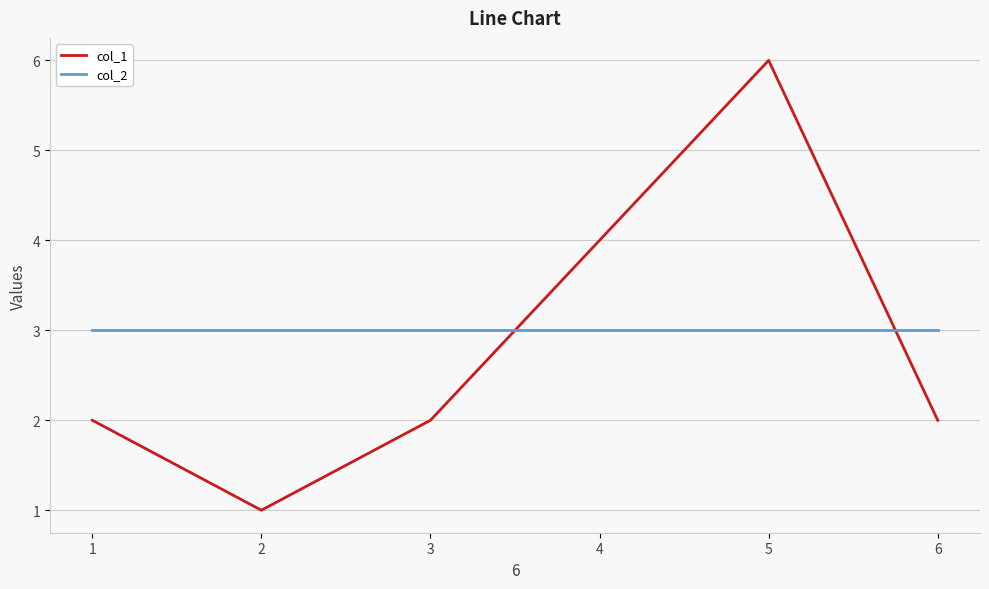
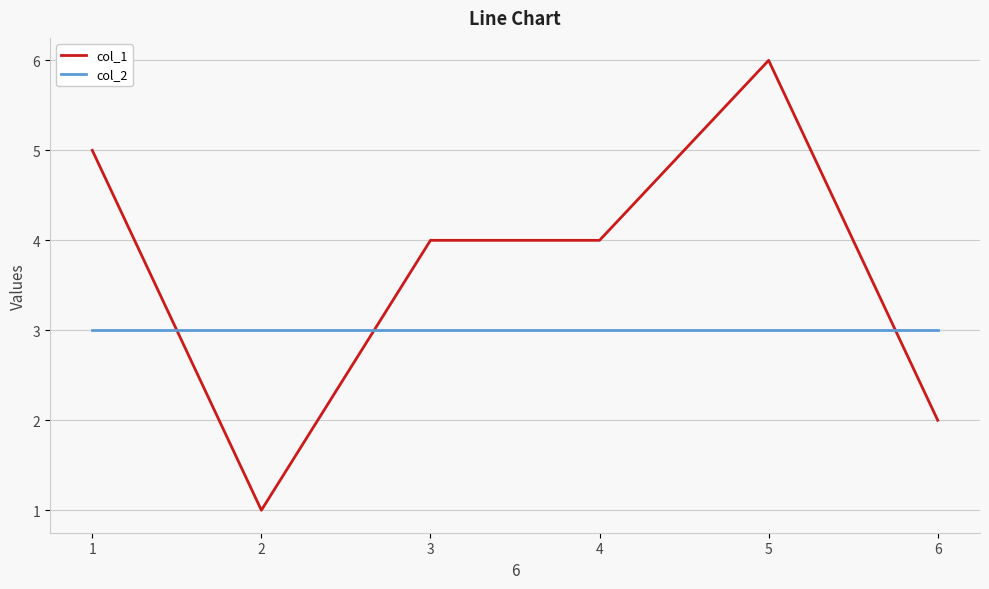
col_1, 1: 2 -> 5
col_1, 3: 2 -> 4
